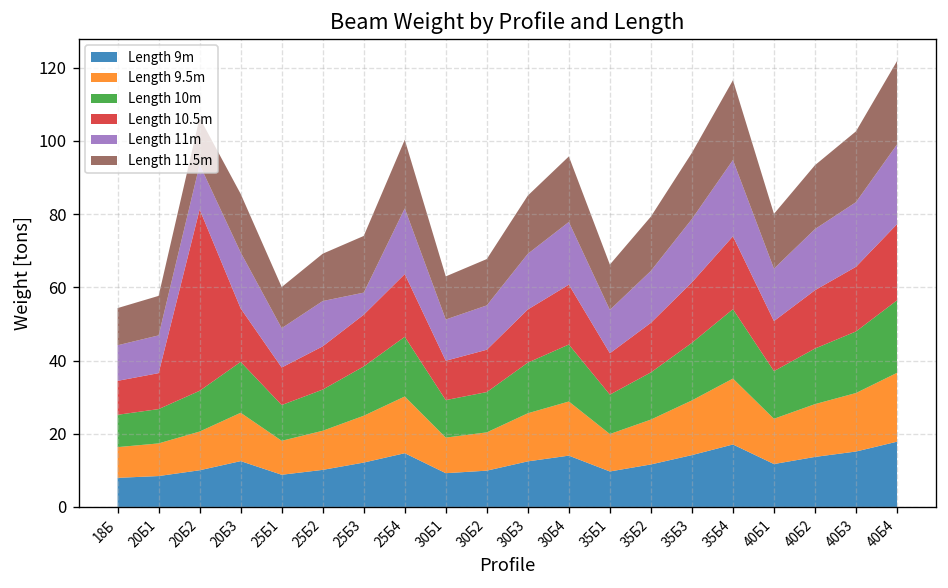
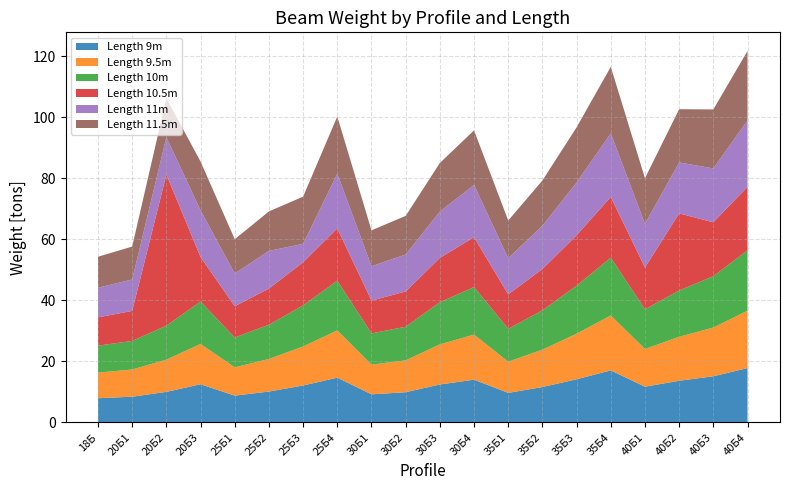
Length 10.5m, 40Б2: 16 -> 25
